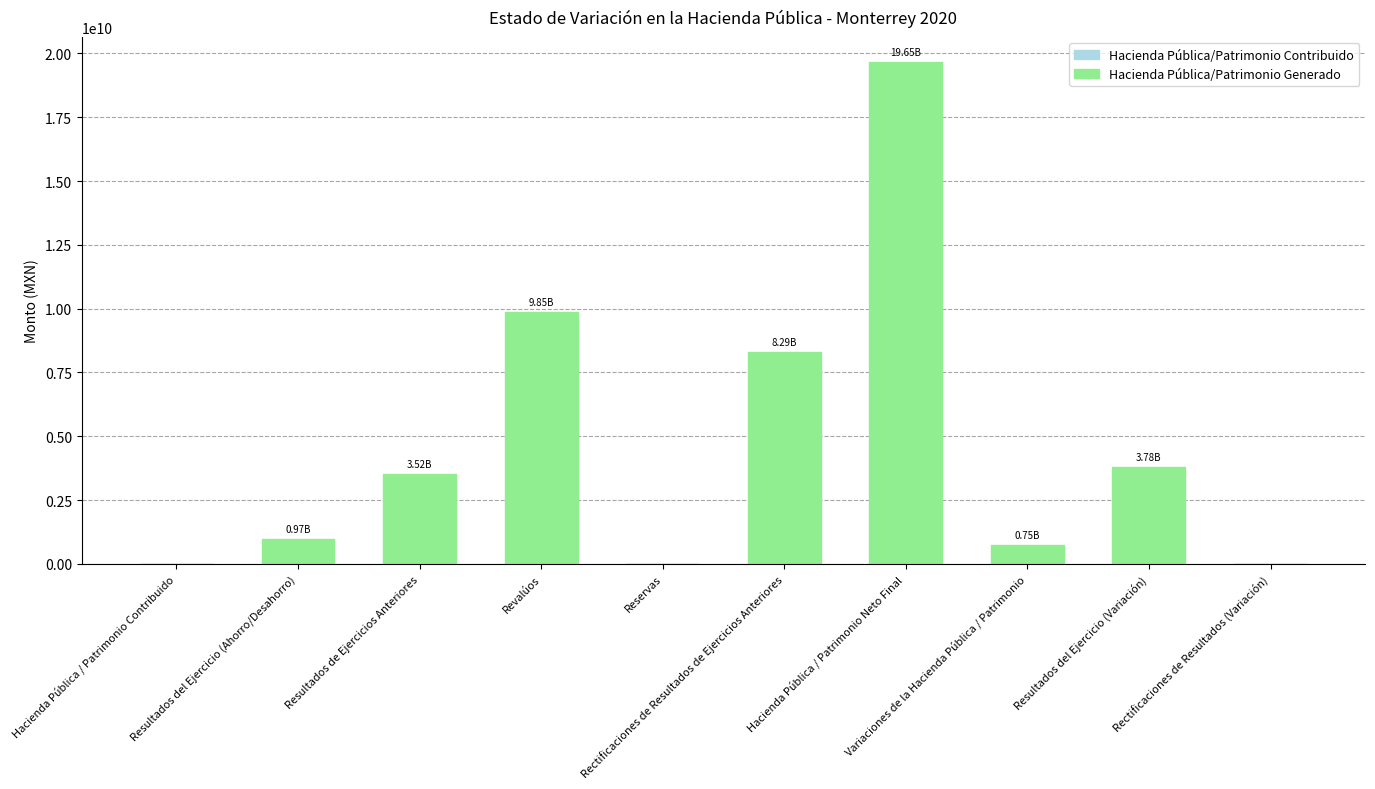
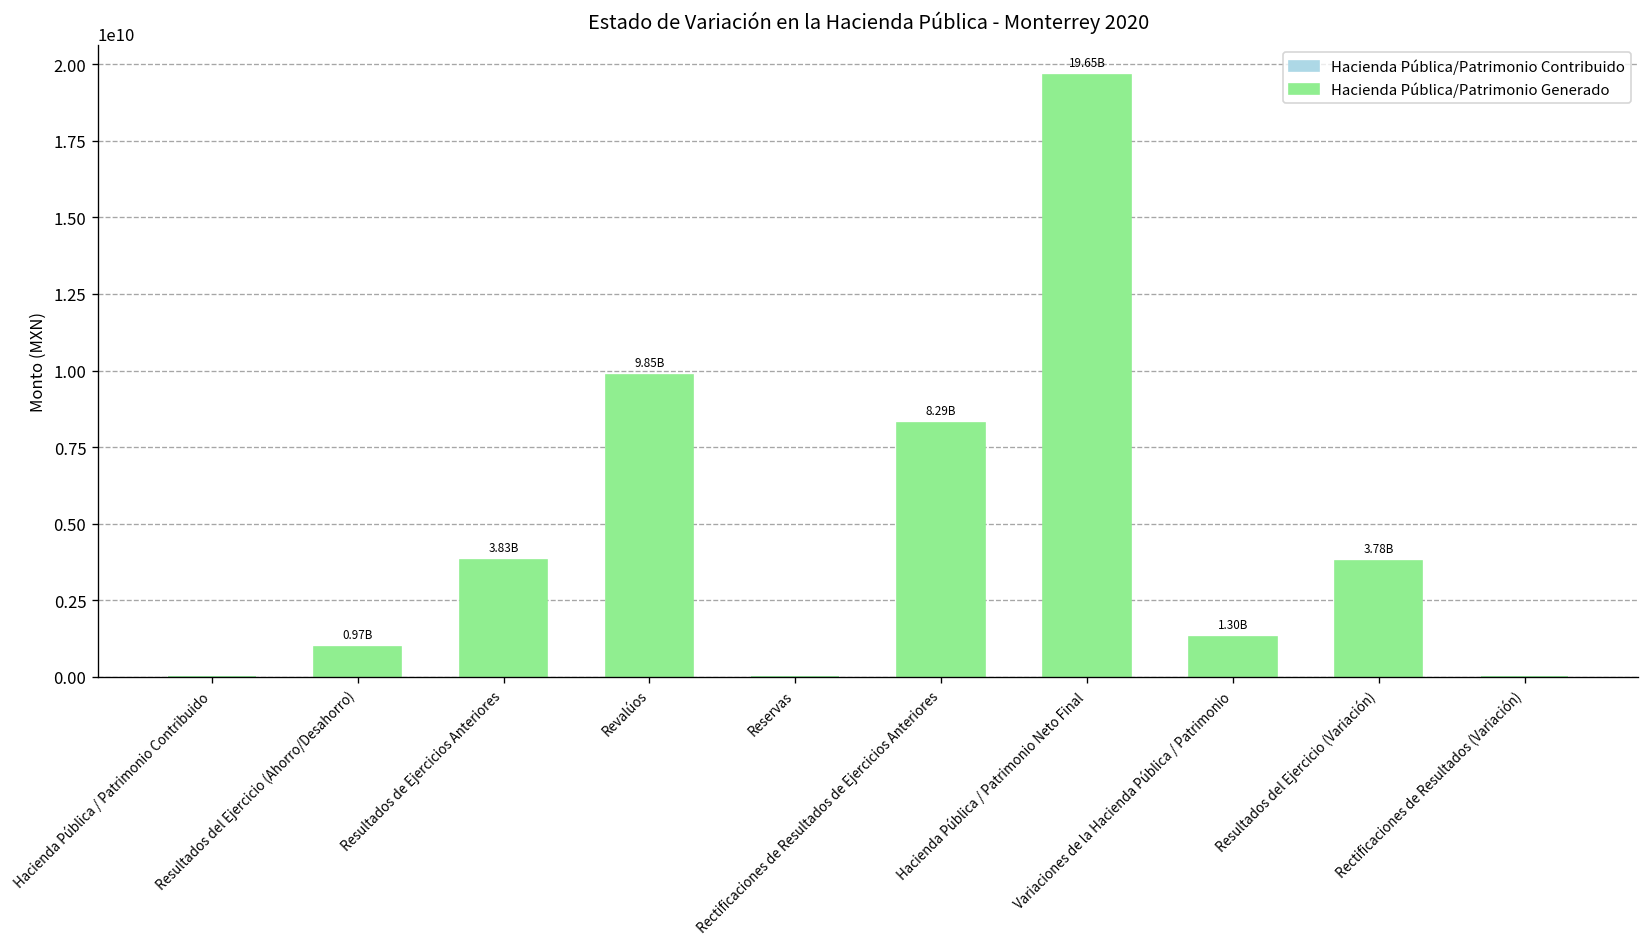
Hacienda Pública/Patrimonio Generado, Resultados de Ejercicios Anteriores: 3.52B -> 3.83B
Hacienda Pública/Patrimonio Generado, Variaciones de la Hacienda Pública / Patrimonio: 0.75B -> 1.30B
